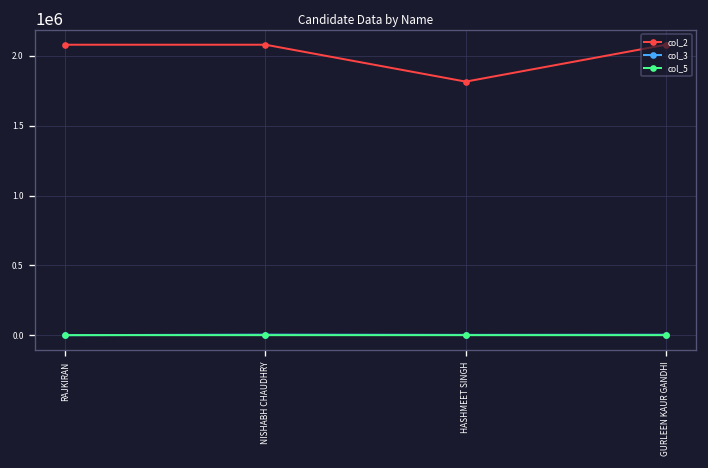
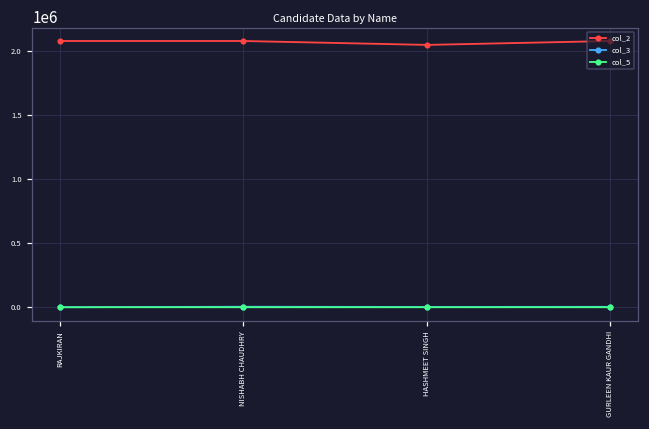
col_2, HASHMEET SINGH: 1820000 -> 2050000
